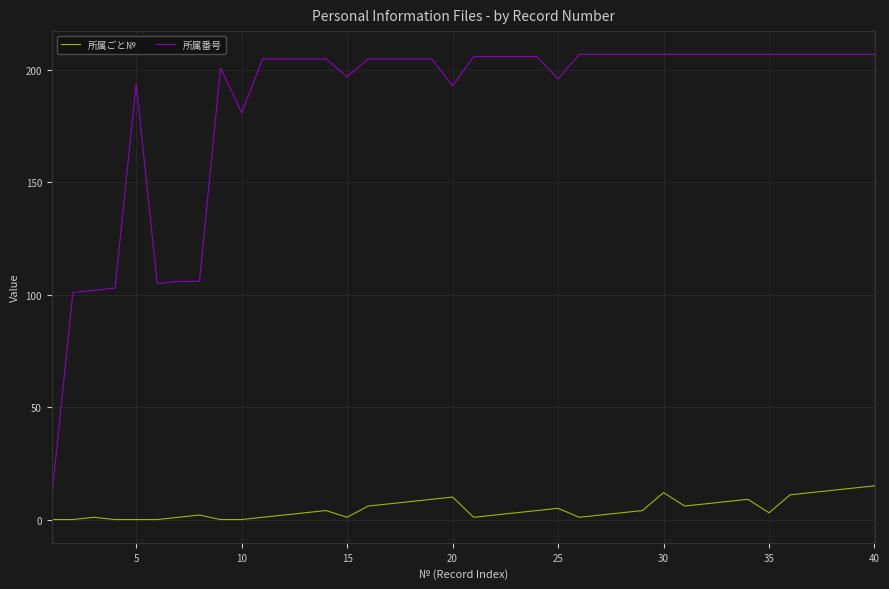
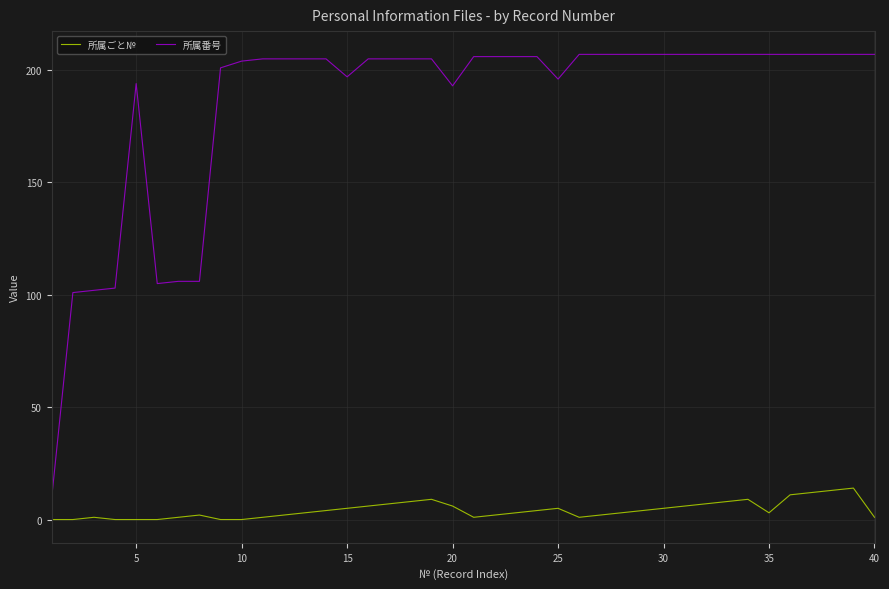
所属番号, 10: 181 -> 204
所属ごと№, 15: 1 -> 5
所属ごと№, 20: 10 -> 6
所属ごと№, 30: 12 -> 5
所属ごと№, 40: 15 -> 1
